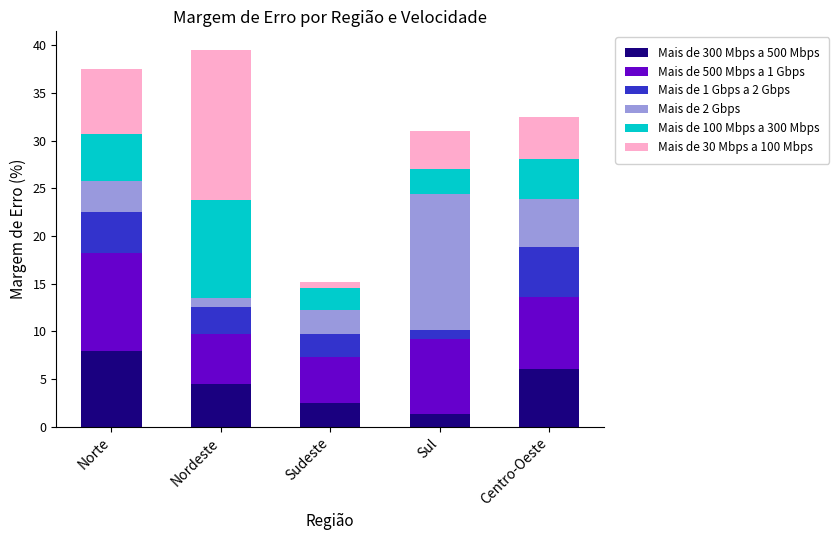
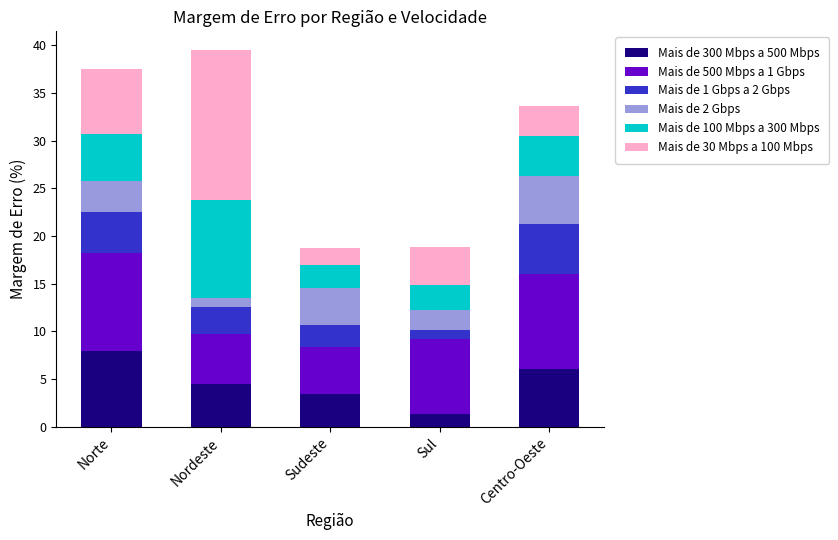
Mais de 300 Mbps a 500 Mbps, Sudeste: 2 -> 3
Mais de 2 Gbps, Sudeste: 3 -> 4
Mais de 30 Mbps a 100 Mbps, Sudeste: 1 -> 2
Mais de 2 Gbps, Sul: 14 -> 2
Mais de 500 Mbps a 1 Gbps, Centro-Oeste: 8 -> 10
Mais de 30 Mbps a 100 Mbps, Centro-Oeste: 4 -> 3
